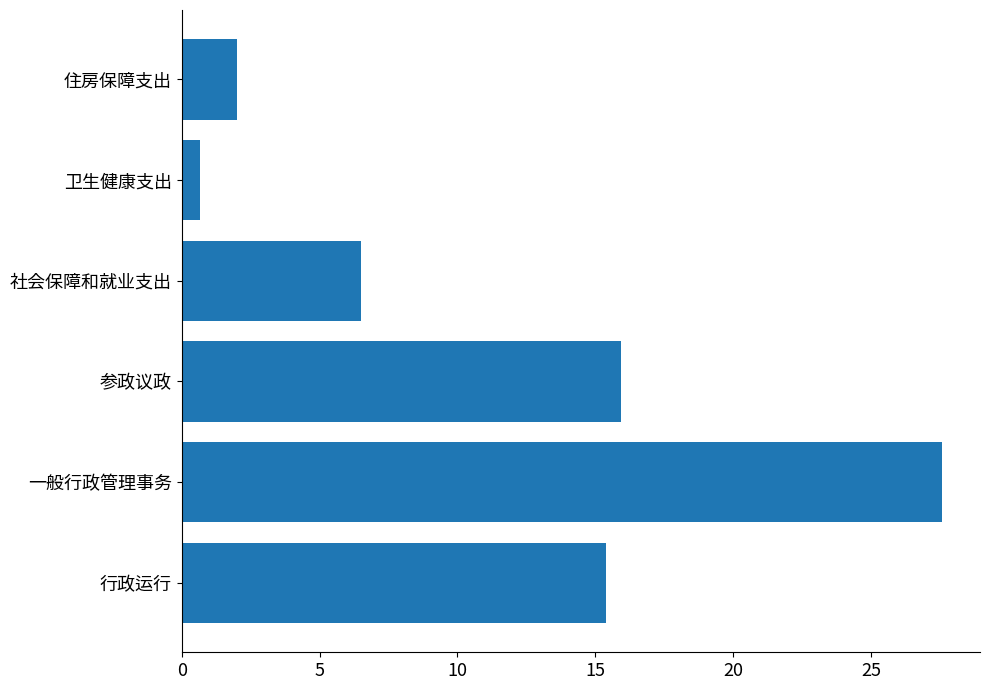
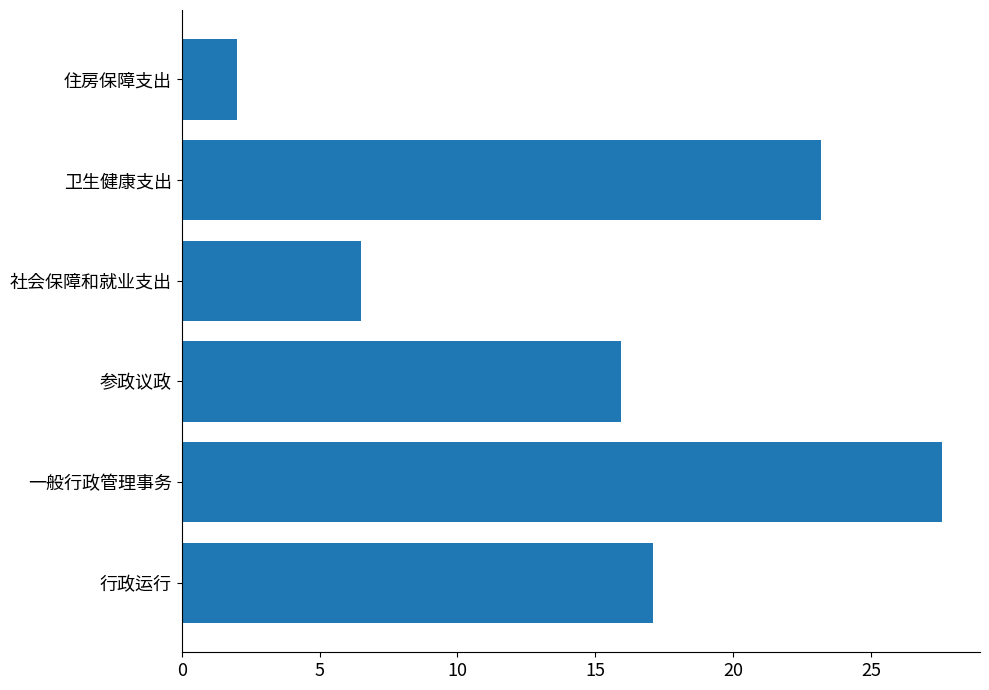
卫生健康支出: 0.7 -> 23.2
行政运行: 15.4 -> 17.1
